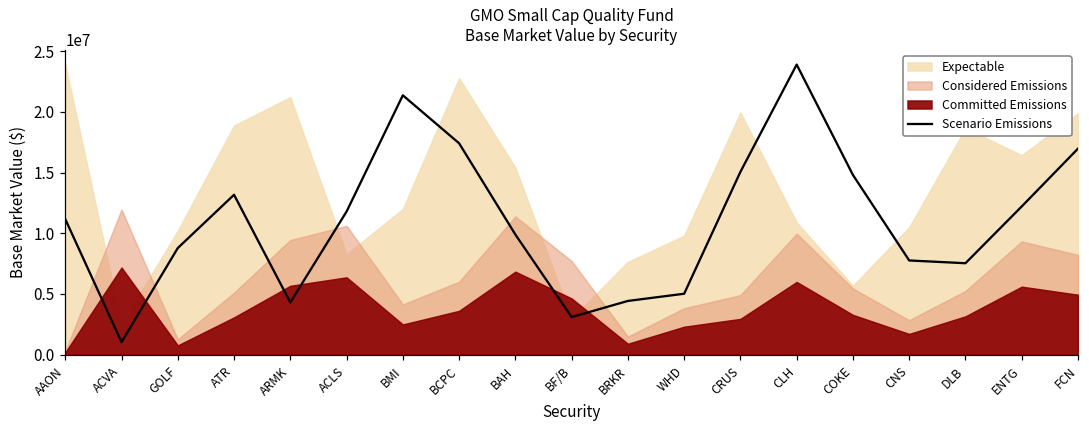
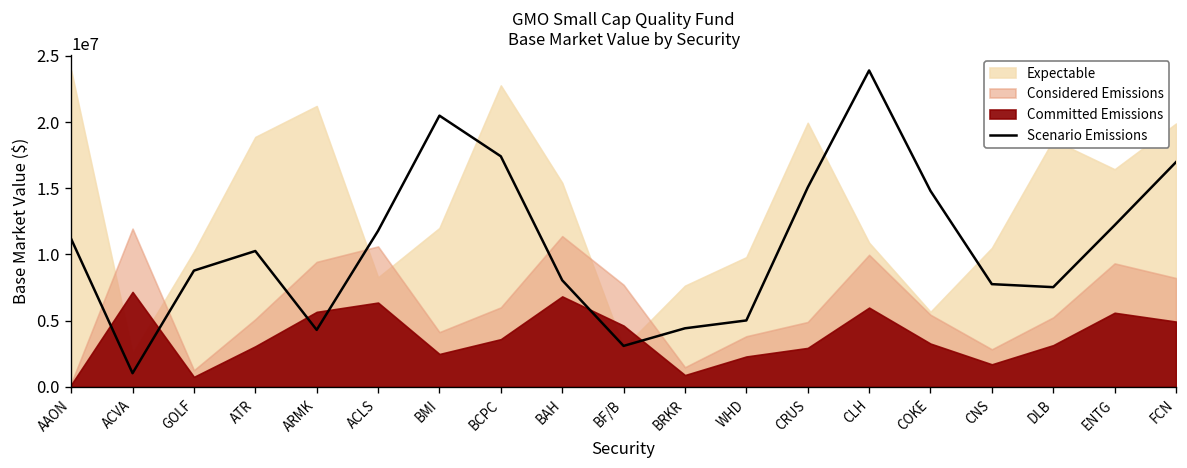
Scenario Emissions, ATR: 13200000 -> 10300000
Scenario Emissions, BMI: 21400000 -> 20500000
Scenario Emissions, BAH: 9900000 -> 8000000
